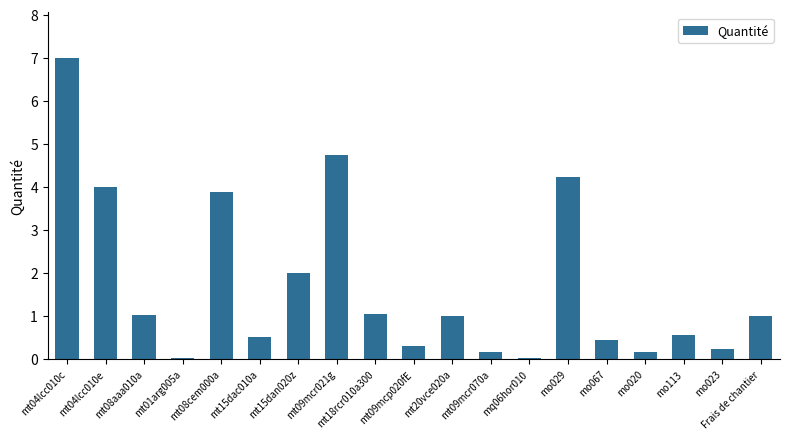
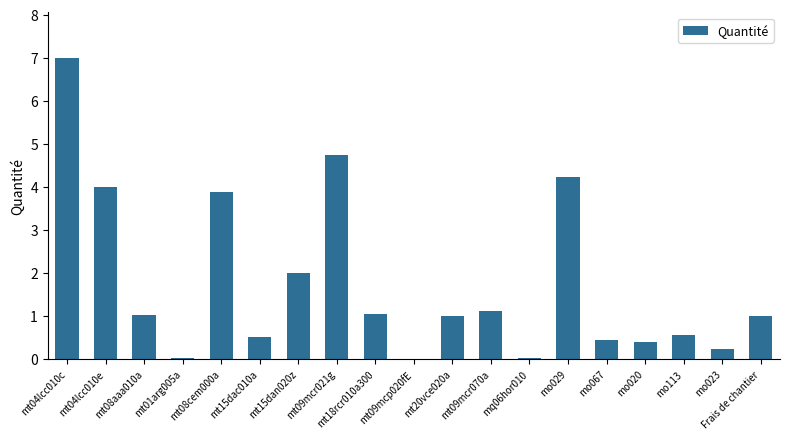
mt09mcp020fE: 0.3 -> 0.0
mt09mcr070a: 0.2 -> 1.1
mo020: 0.2 -> 0.4
